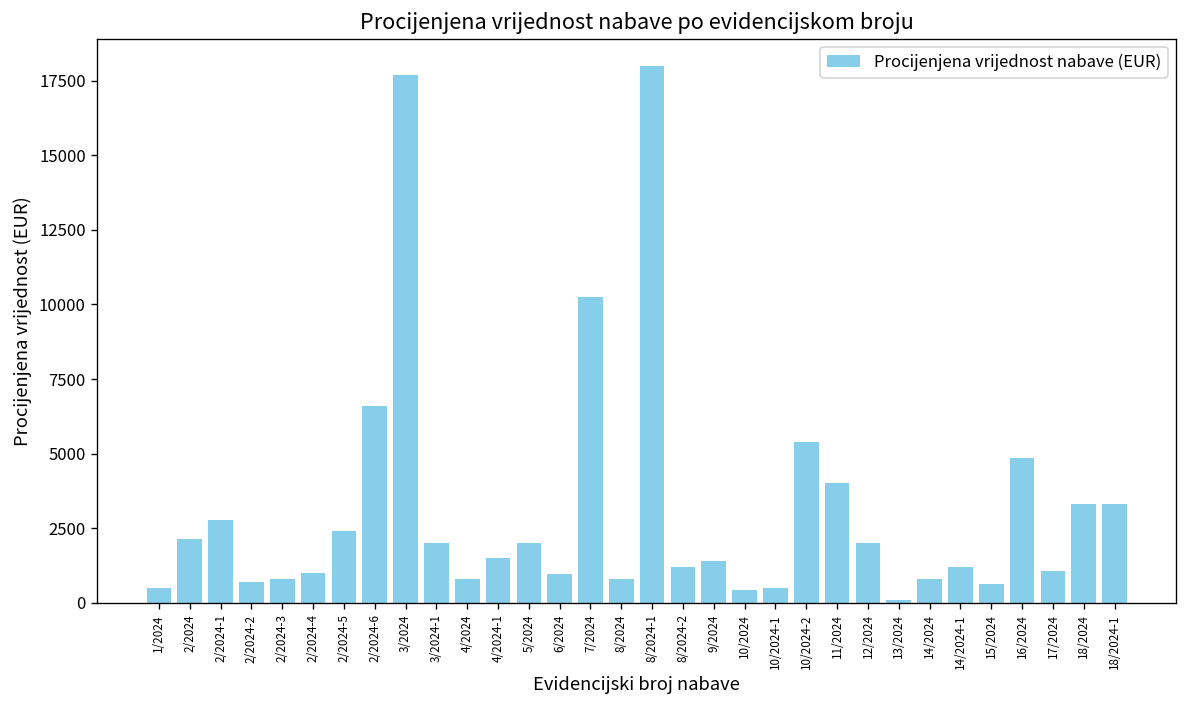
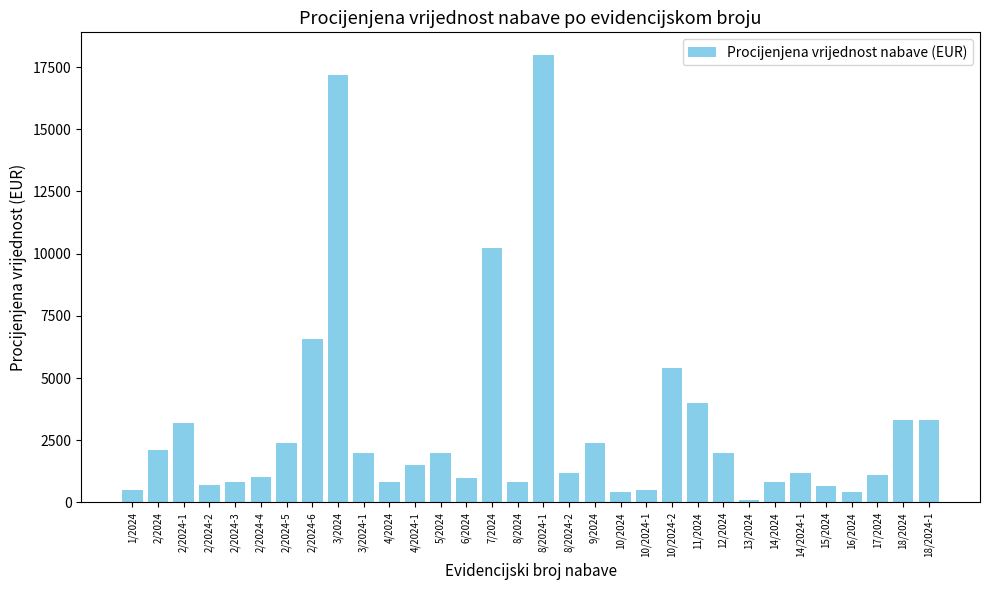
2/2024-1: 2800 -> 3200
3/2024: 17700 -> 17200
9/2024: 1400 -> 2400
16/2024: 4800 -> 400
